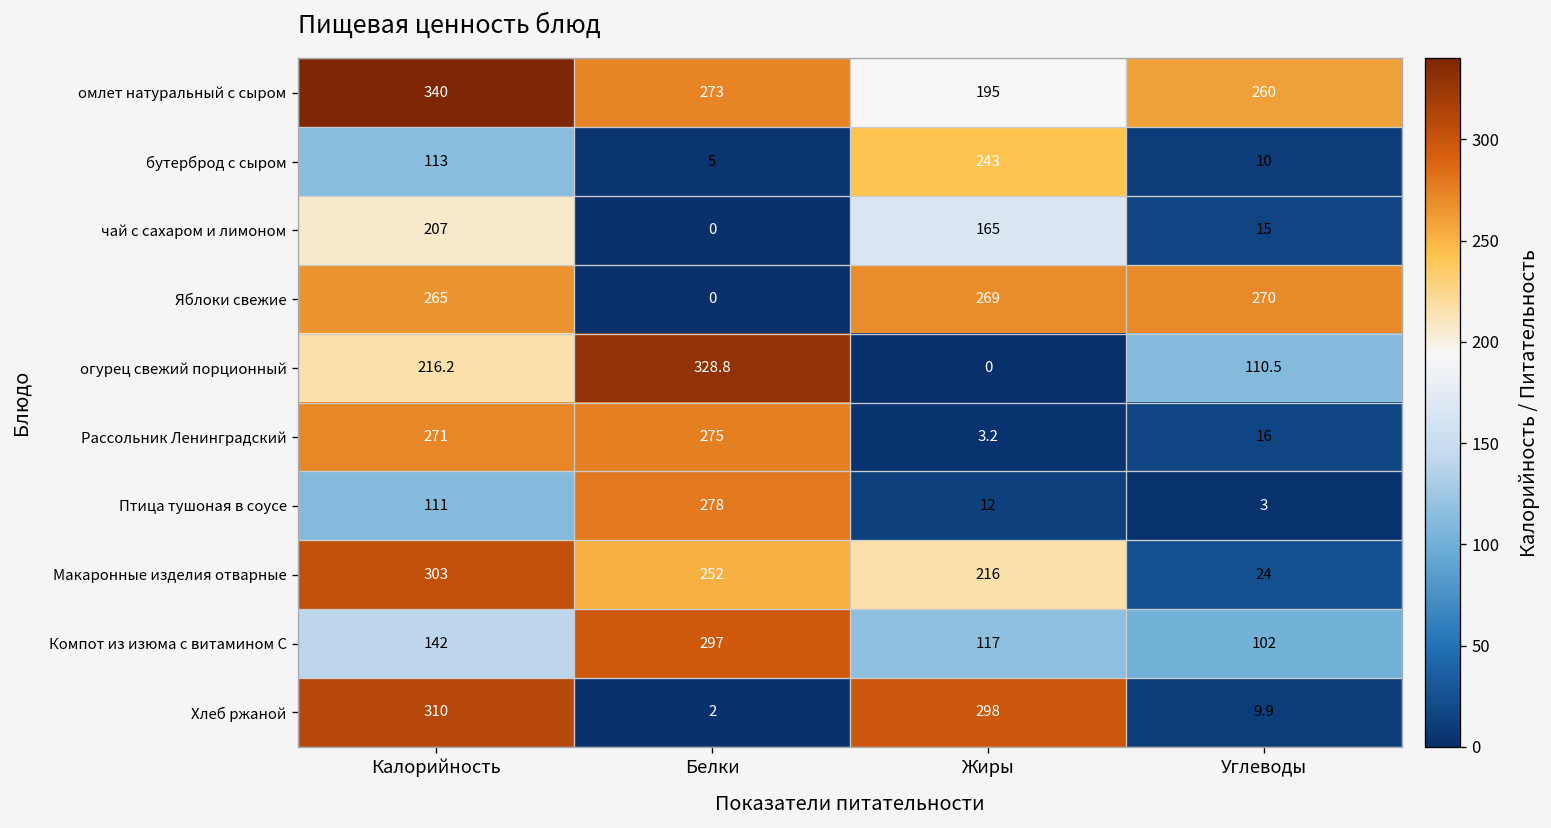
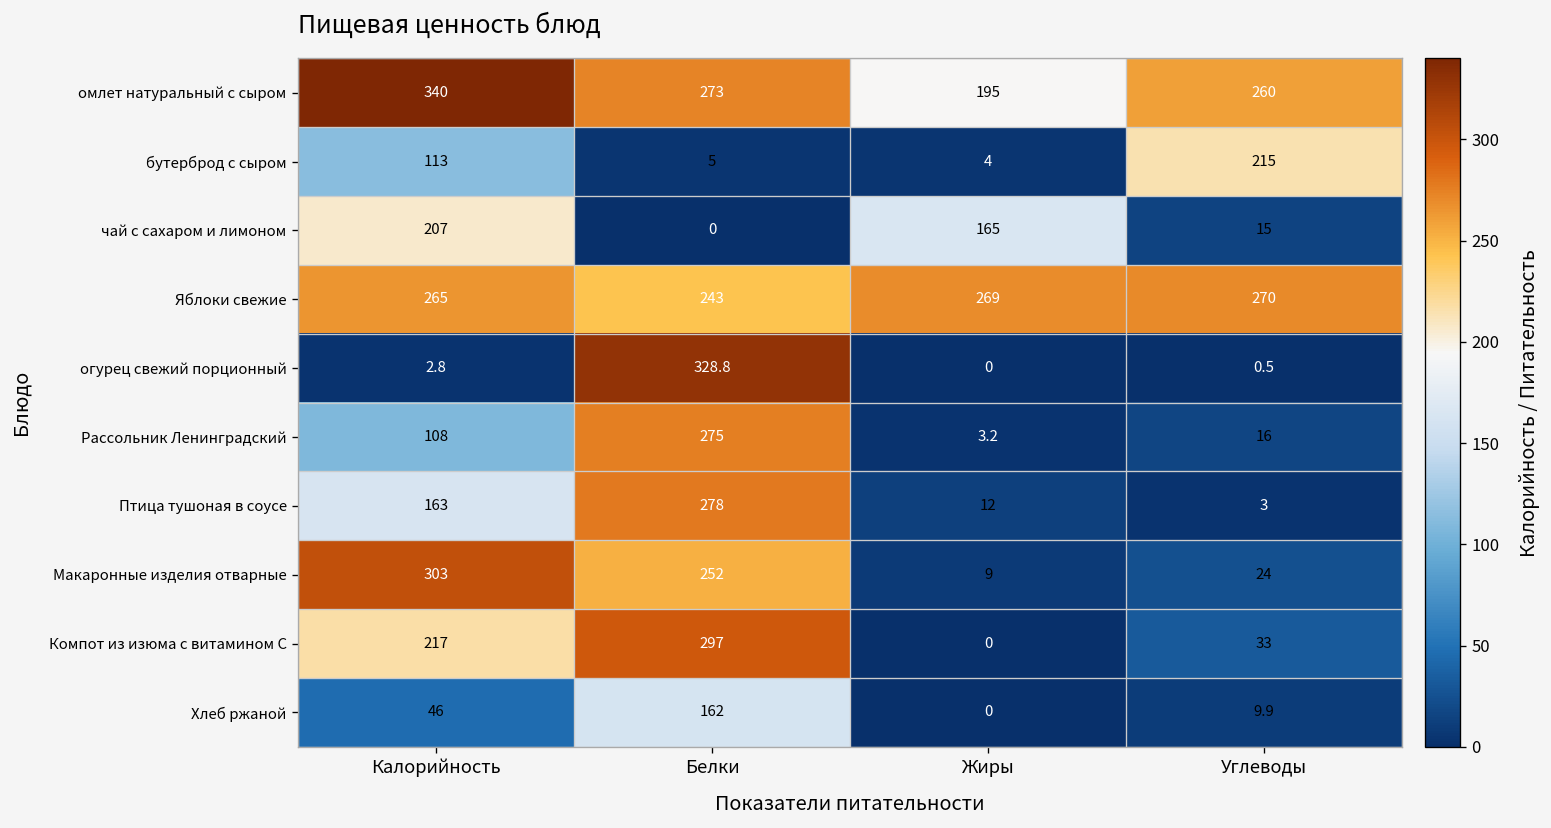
бутерброд с сыром, Жиры: 243 -> 4
бутерброд с сыром, Углеводы: 10 -> 215
Яблоки свежие, Белки: 0 -> 243
огурец свежий порционный, Калорийность: 216.2 -> 2.8
огурец свежий порционный, Углеводы: 110.5 -> 0.5
Рассольник Ленинградский, Калорийность: 271 -> 108
Птица тушоная в соусе, Калорийность: 111 -> 163
Макаронные изделия отварные, Жиры: 216 -> 9
Компот из изюма с витамином С, Калорийность: 142 -> 217
Компот из изюма с витамином С, Жиры: 117 -> 0
Компот из изюма с витамином С, Углеводы: 102 -> 33
Хлеб ржаной, Калорийность: 310 -> 46
Хлеб ржаной, Белки: 2 -> 162
Хлеб ржаной, Жиры: 298 -> 0
